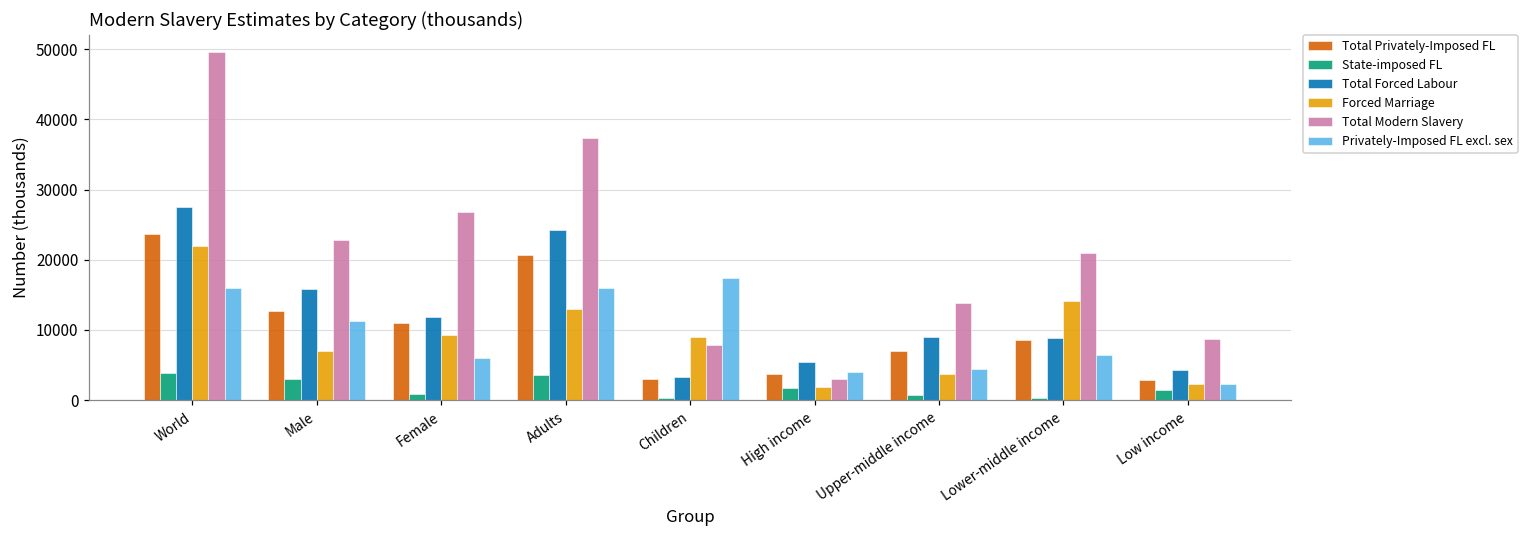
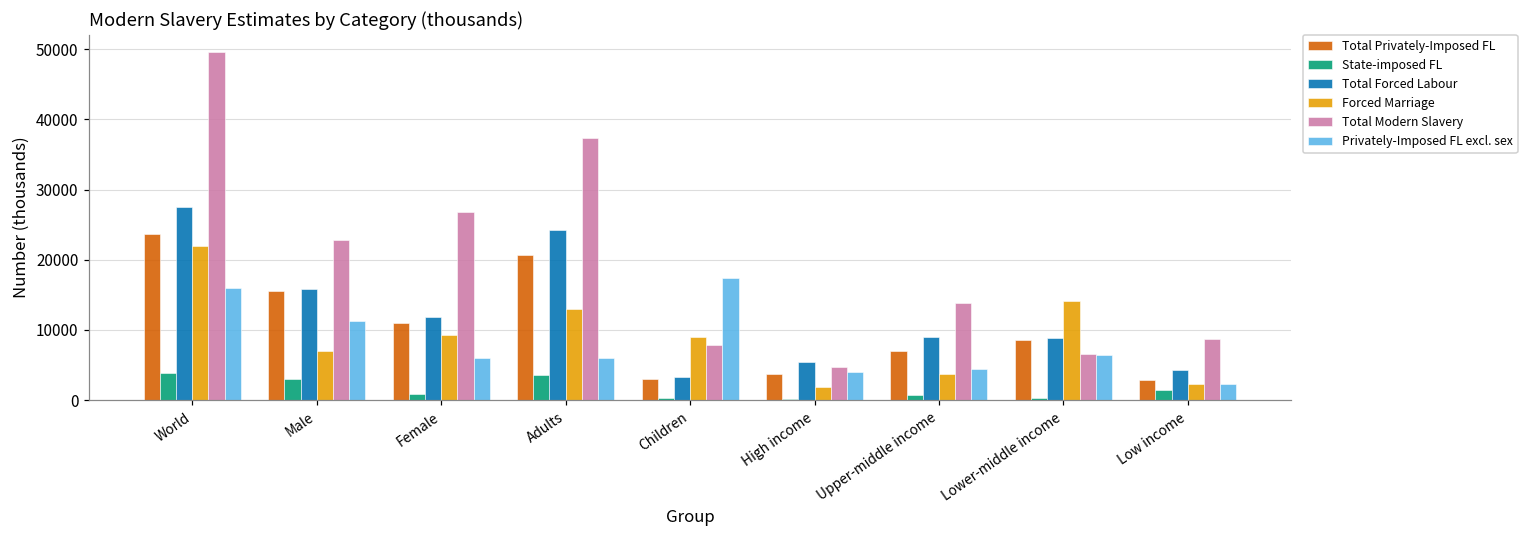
Total Privately-Imposed FL, Male: 13000 -> 16000
Privately-Imposed FL excl. sex, Adults: 16000 -> 6000
State-imposed FL, High income: 2000 -> 0
Total Modern Slavery, High income: 3000 -> 5000
Total Modern Slavery, Lower-middle income: 21000 -> 7000
